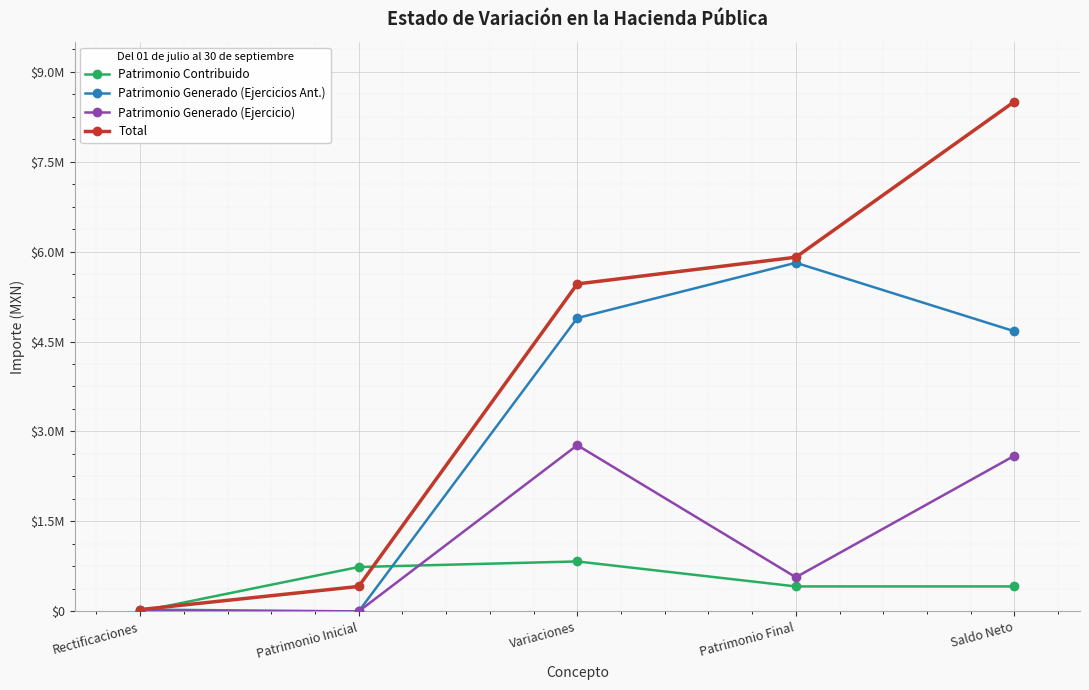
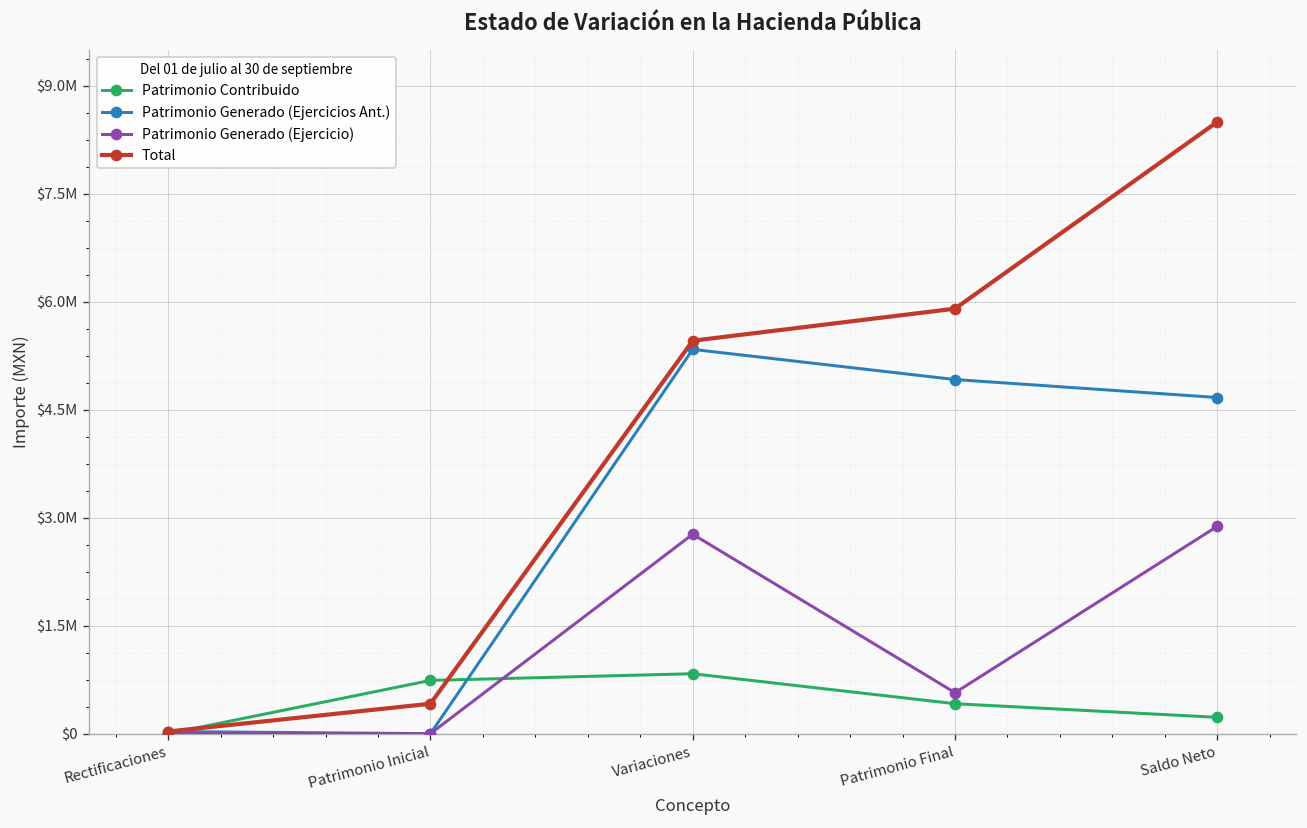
Patrimonio Generado (Ejercicios Ant.), Variaciones: $4900000 -> $5300000
Patrimonio Generado (Ejercicios Ant.), Patrimonio Final: $5800000 -> $4900000
Patrimonio Contribuido, Saldo Neto: $400000 -> $200000
Patrimonio Generado (Ejercicio), Saldo Neto: $2600000 -> $2900000
